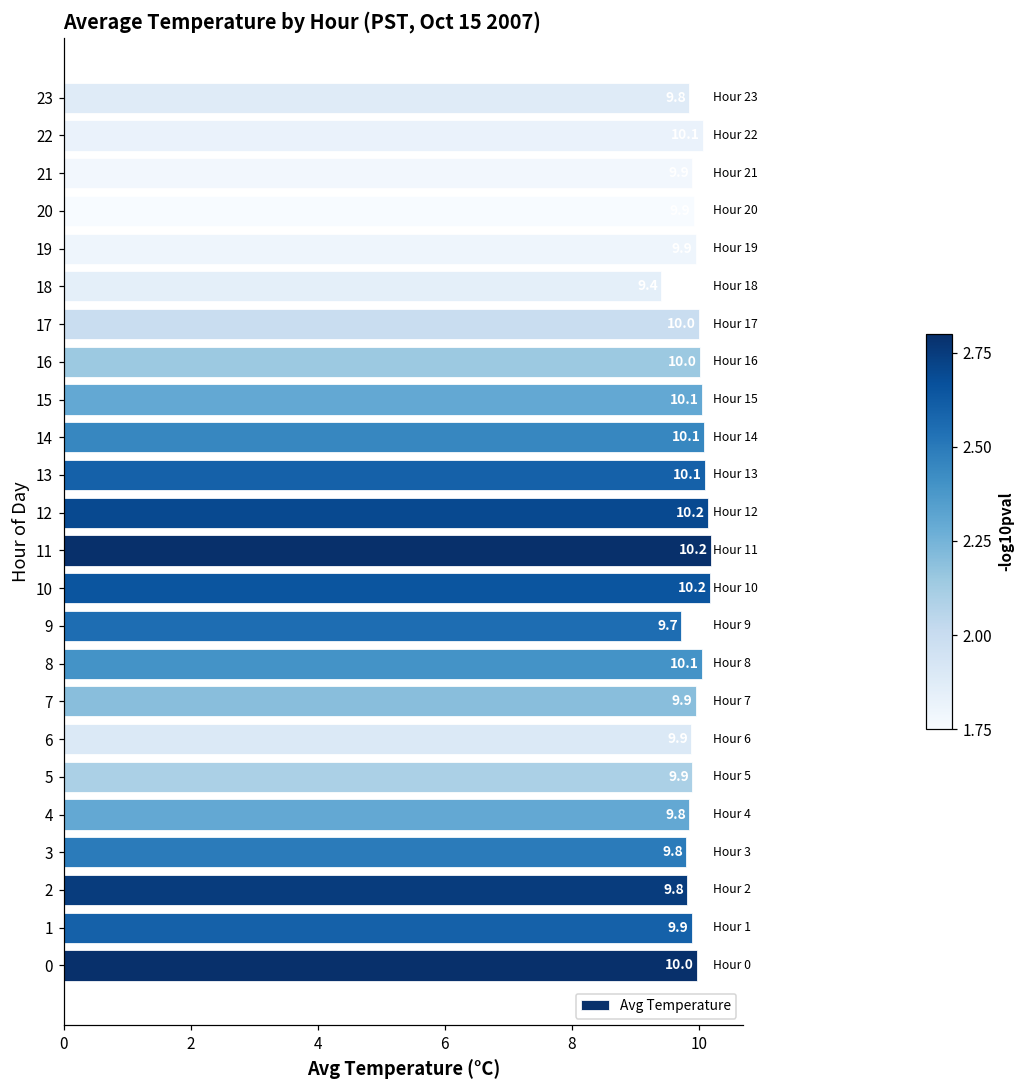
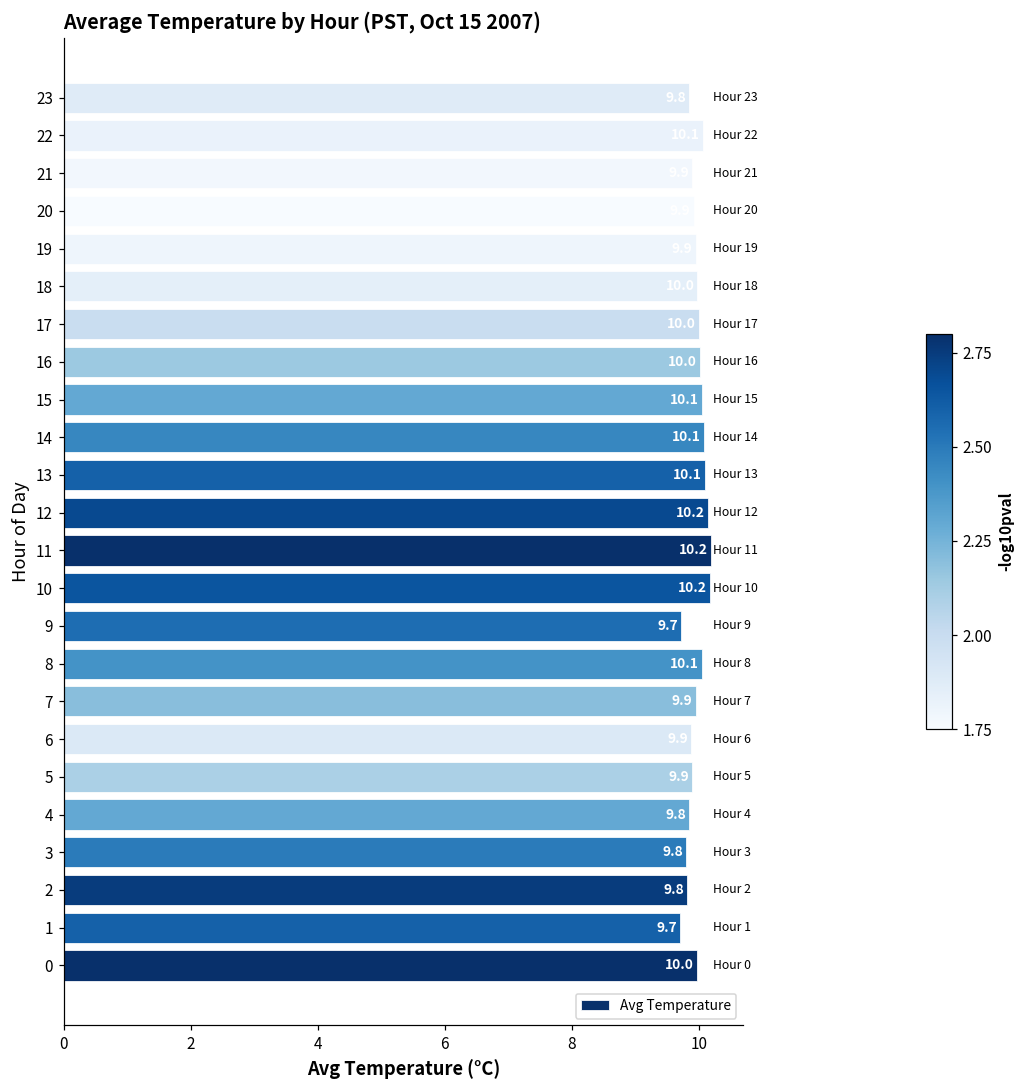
18: 9.4 -> 10.0
1: 9.9 -> 9.7
